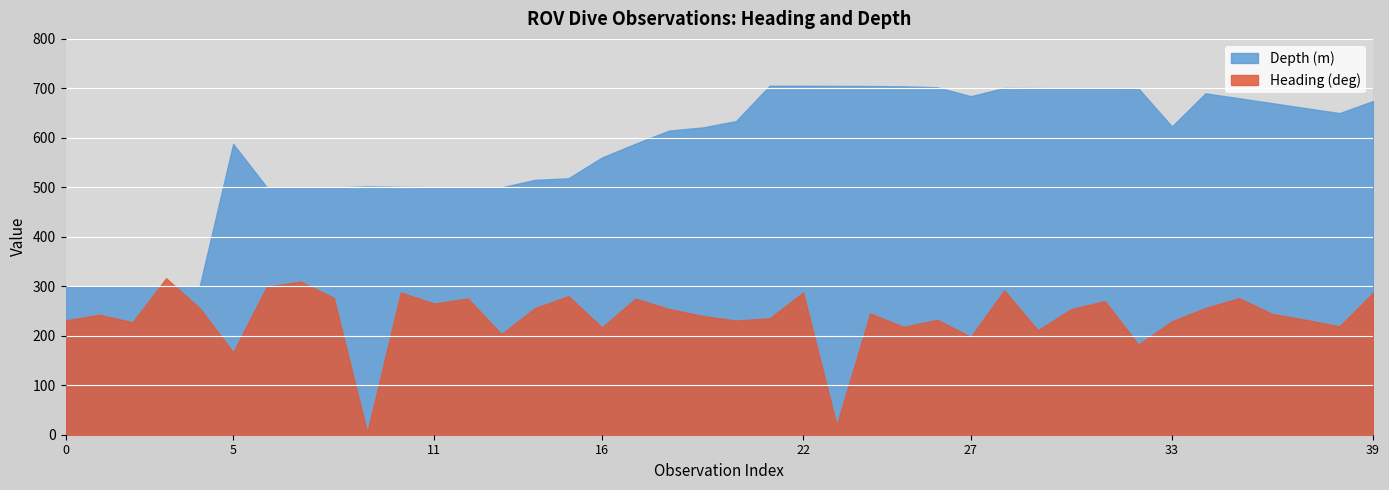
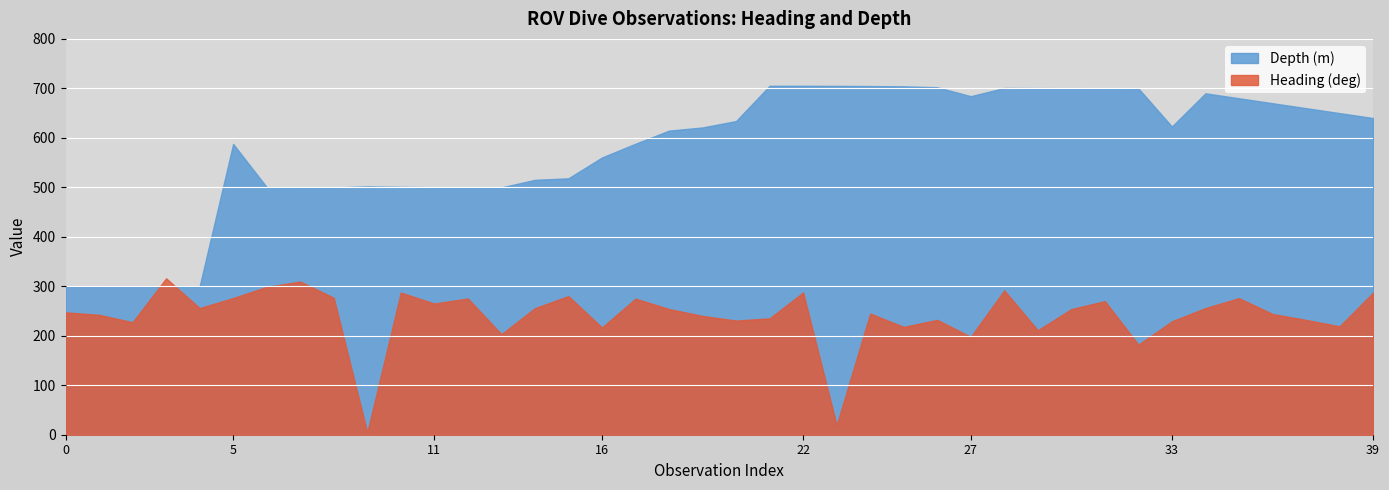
Heading (deg), 0: 230 -> 250
Heading (deg), 5: 170 -> 280
Depth (m), 39: 670 -> 640
